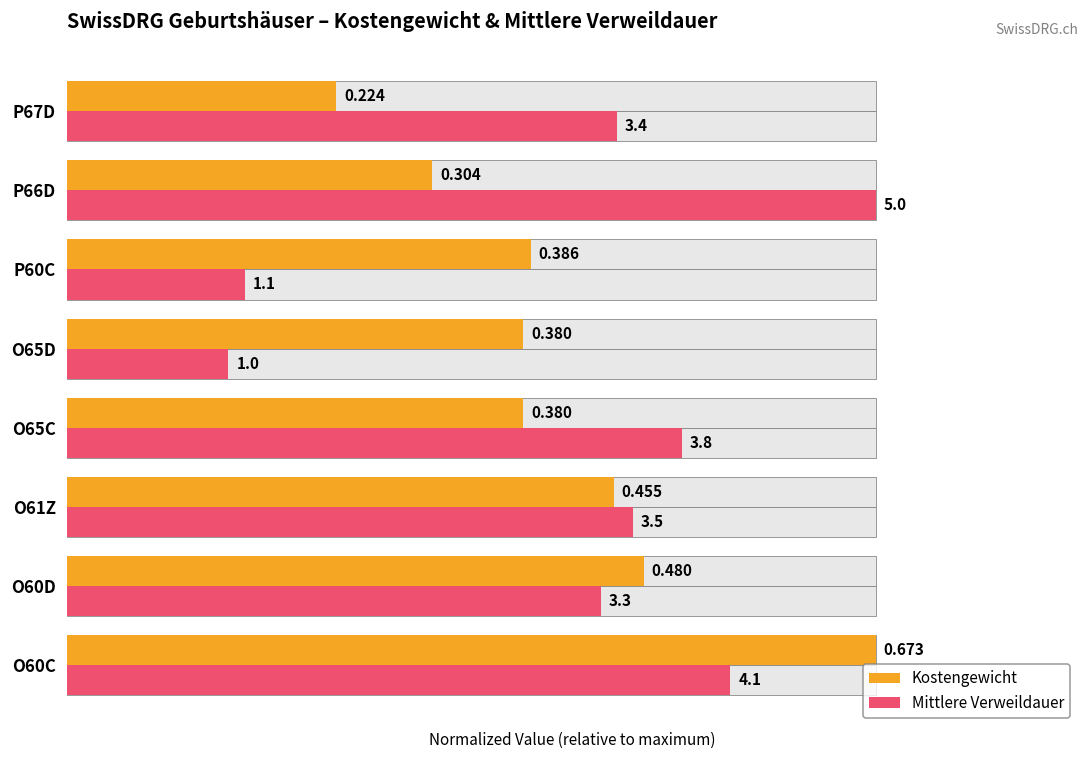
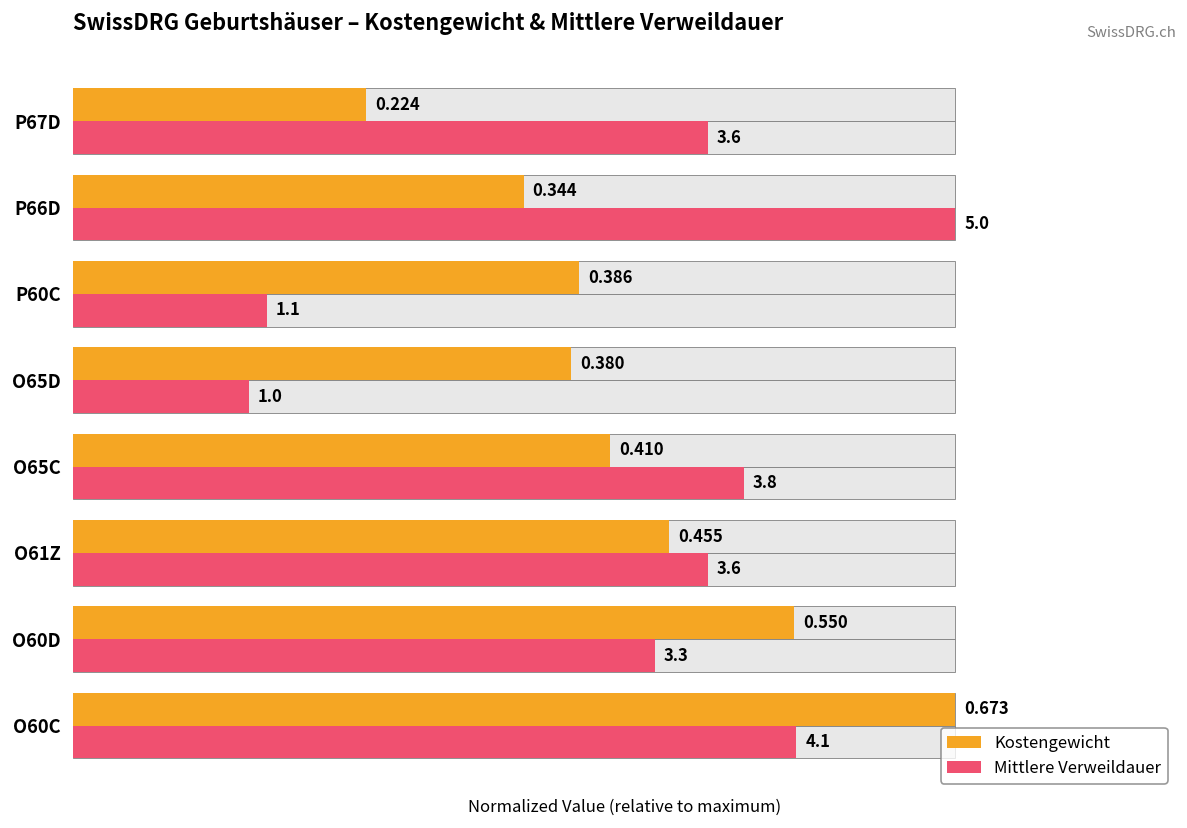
Mittlere Verweildauer, P67D: 3.4 -> 3.6
Kostengewicht, P66D: 0.304 -> 0.344
Kostengewicht, O65C: 0.380 -> 0.410
Mittlere Verweildauer, O61Z: 3.5 -> 3.6
Kostengewicht, O60D: 0.480 -> 0.550
